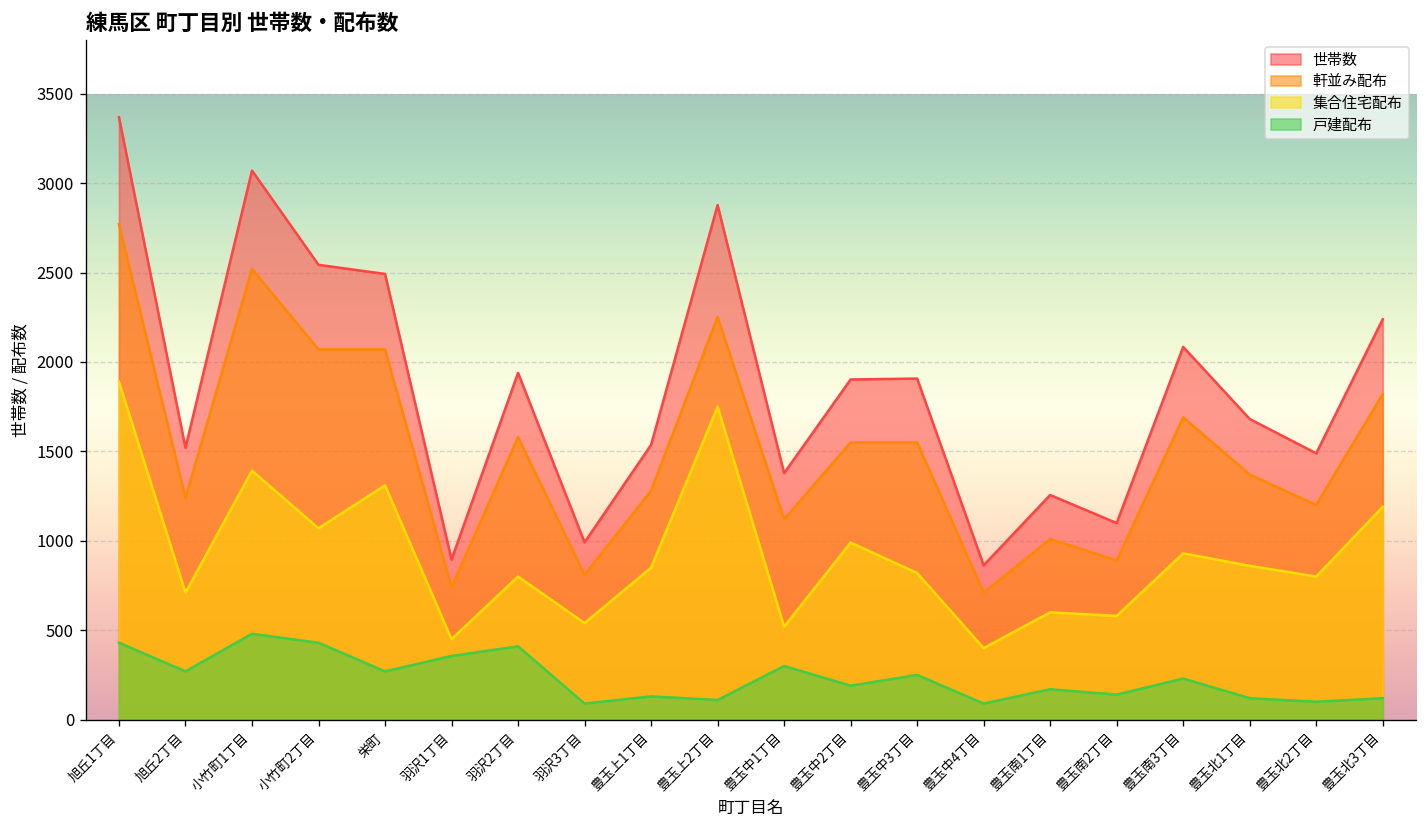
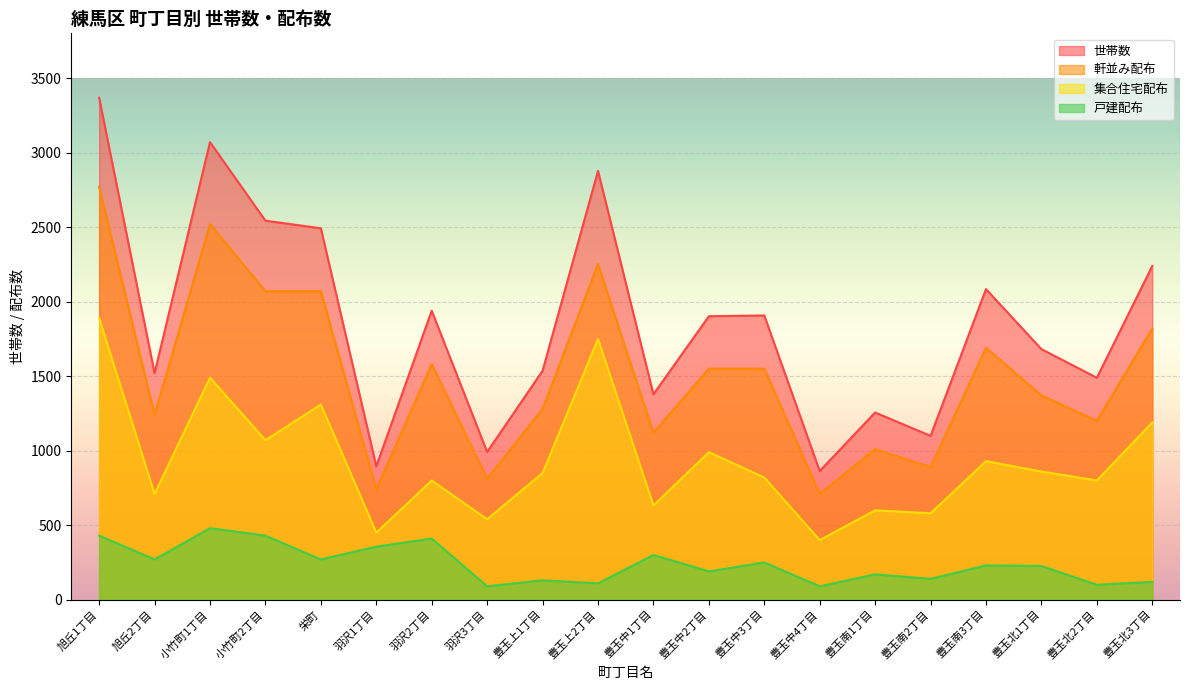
集合住宅配布, 小竹町1丁目: 1390 -> 1490
集合住宅配布, 豊玉中1丁目: 520 -> 630
戸建配布, 豊玉北1丁目: 120 -> 230
